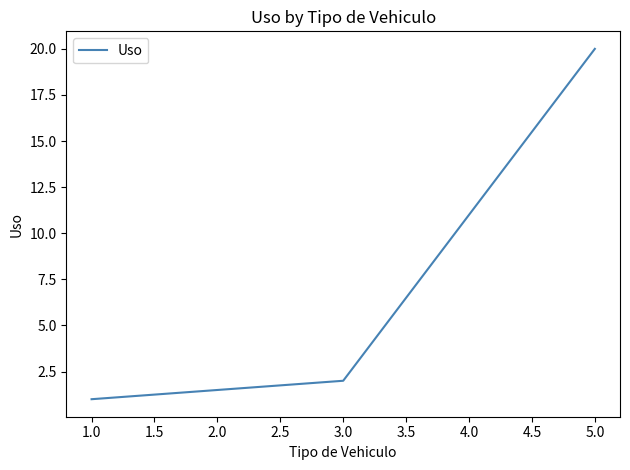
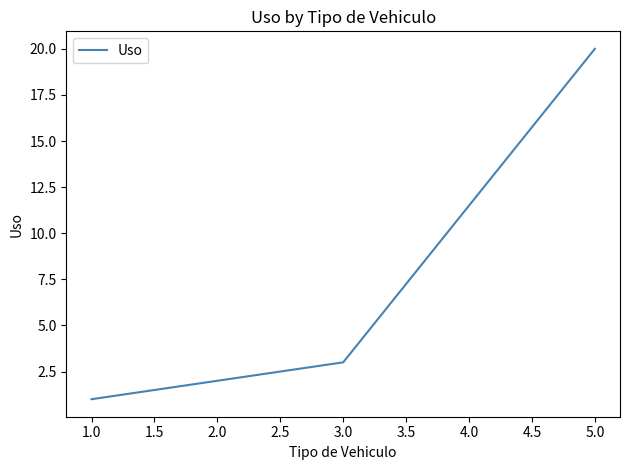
3.0: 2 -> 3
